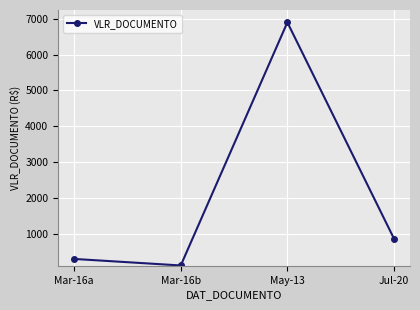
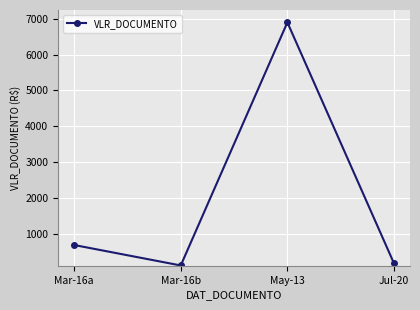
Mar-16a: 300 -> 700
Jul-20: 900 -> 200
